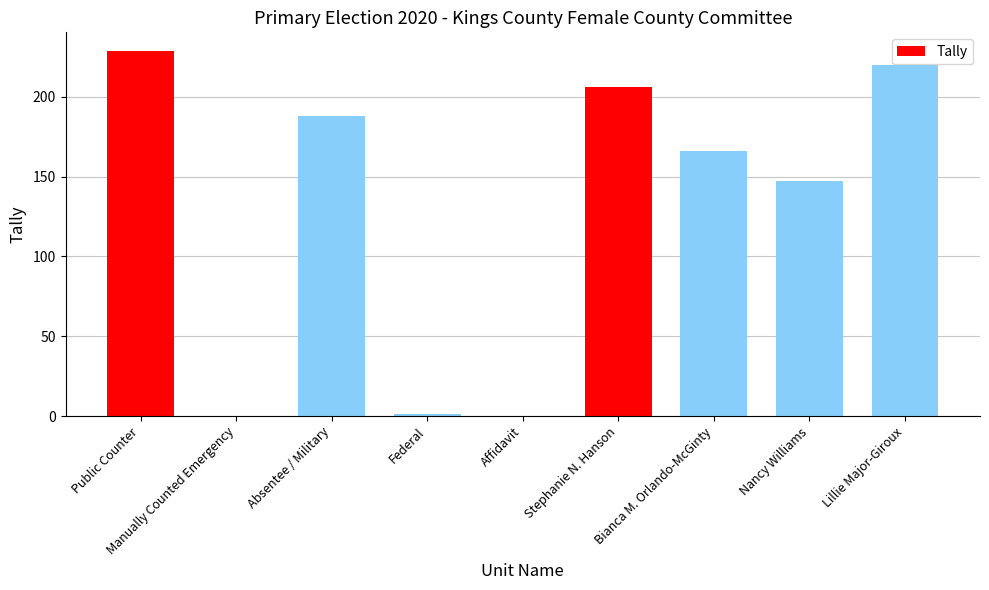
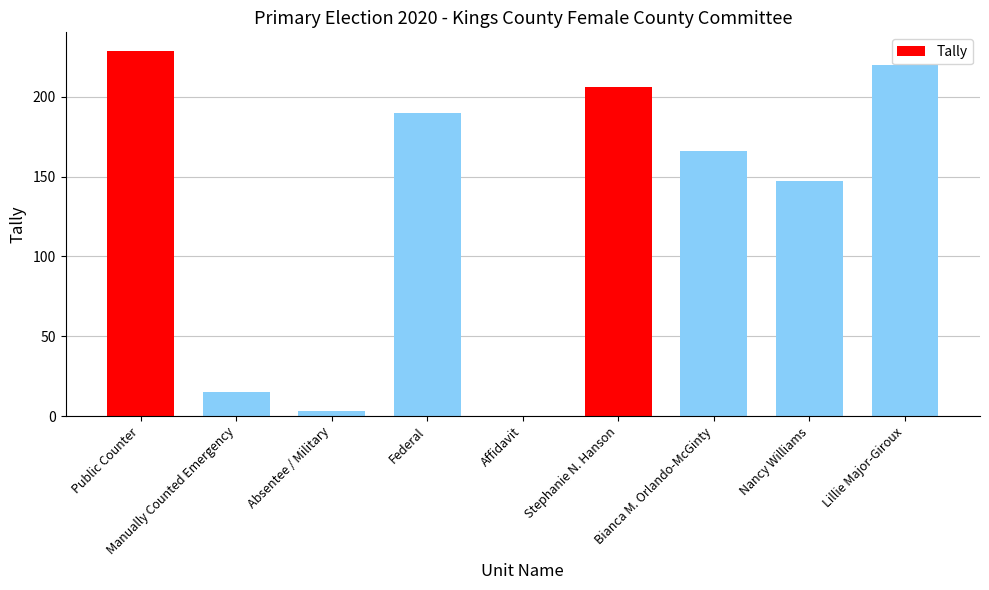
Manually Counted Emergency: 0 -> 15
Absentee / Military: 188 -> 3
Federal: 1 -> 190
